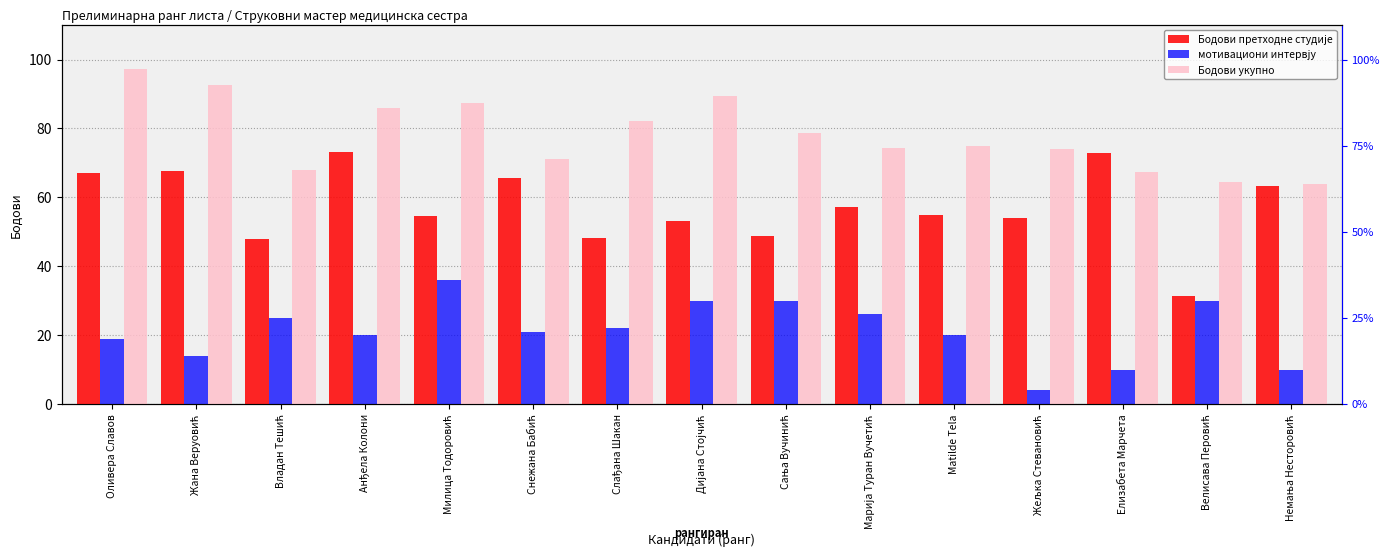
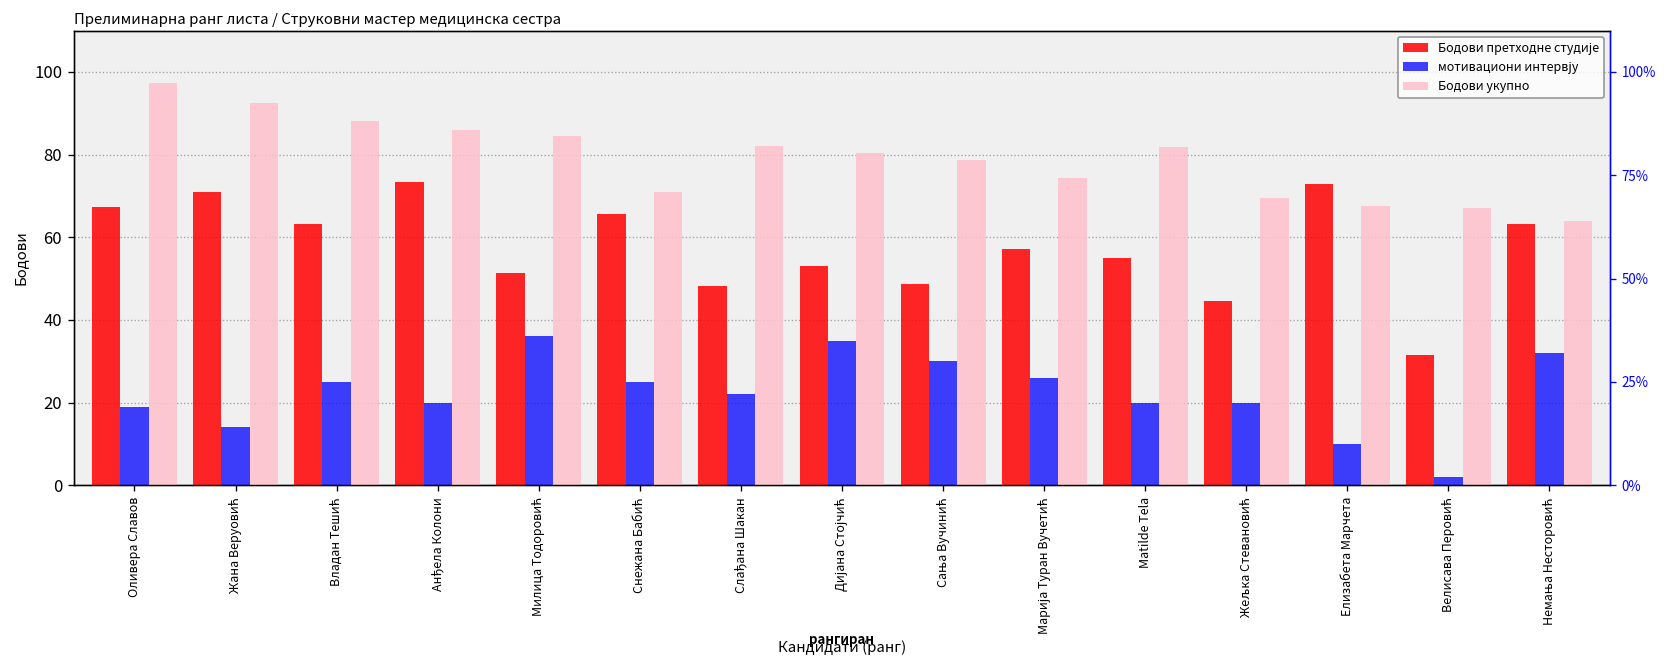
Бодови претходне студије, Жана Веруовић: 68 -> 71
Бодови претходне студије, Владан Тешић: 48 -> 63
Бодови укупно, Владан Тешић: 68 -> 88
Бодови претходне студије, Милица Тодоровић: 55 -> 51
Бодови укупно, Милица Тодоровић: 88 -> 85
мотивациони интервју, Снежана Бабић: 21 -> 25
мотивациони интервју, Дијана Стојчић: 30 -> 35
Бодови укупно, Дијана Стојчић: 90 -> 80
Бодови укупно, Matilde Tela: 75 -> 82
Бодови претходне студије, Жељка Стевановић: 54 -> 44
мотивациони интервју, Жељка Стевановић: 4 -> 20
Бодови укупно, Жељка Стевановић: 74 -> 70
мотивациони интервју, Велисава Перовић: 30 -> 2
Бодови укупно, Велисава Перовић: 65 -> 67
мотивациони интервју, Немања Несторовић: 10 -> 32
